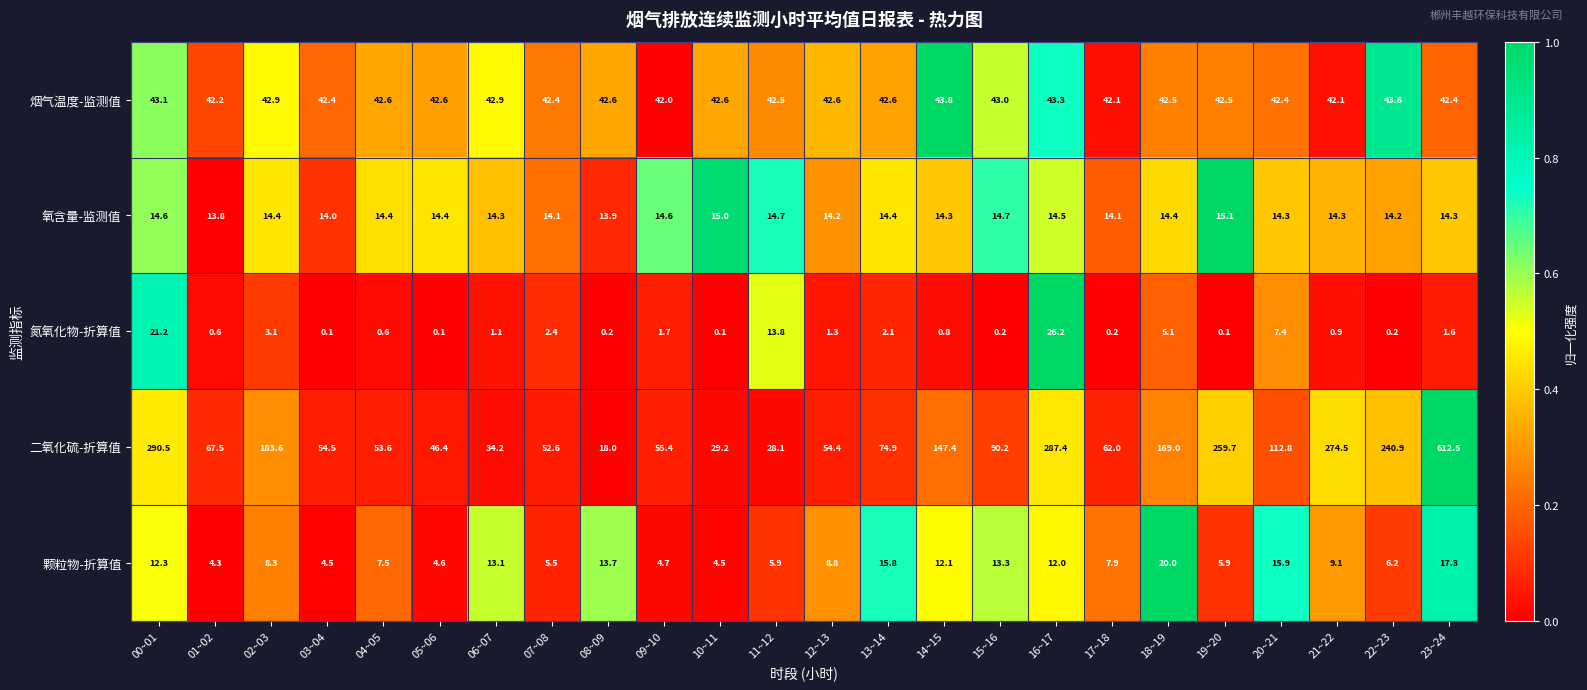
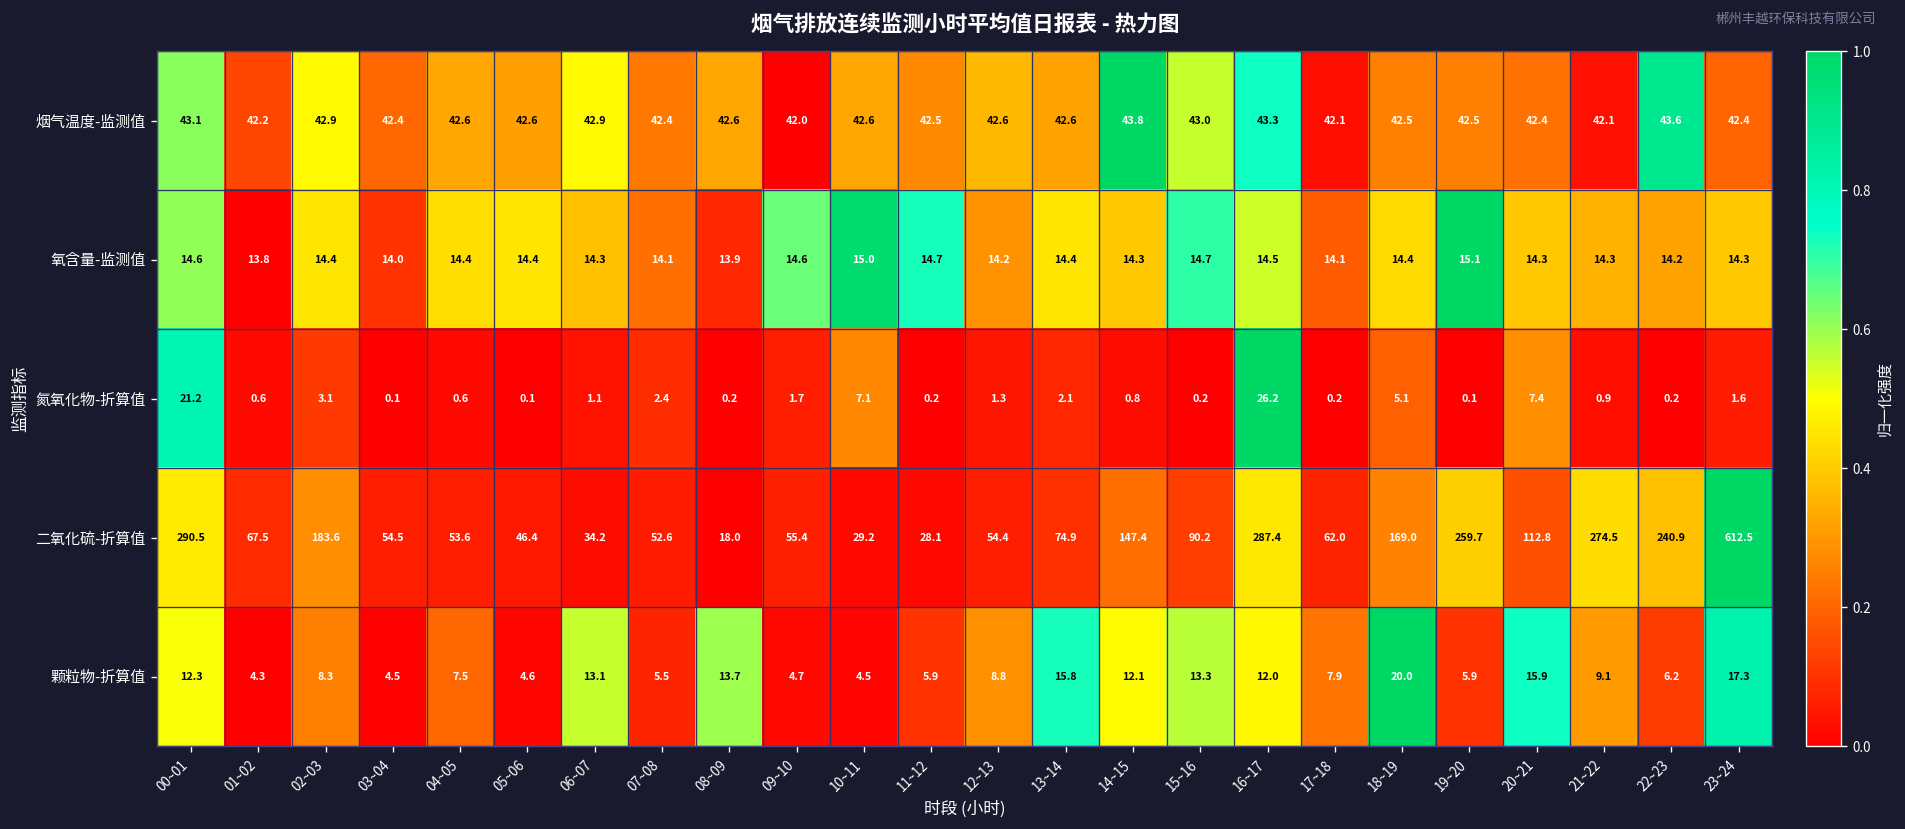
氮氧化物-折算值, 10~11: 0.1 -> 7.1
氮氧化物-折算值, 11~12: 13.8 -> 0.2
